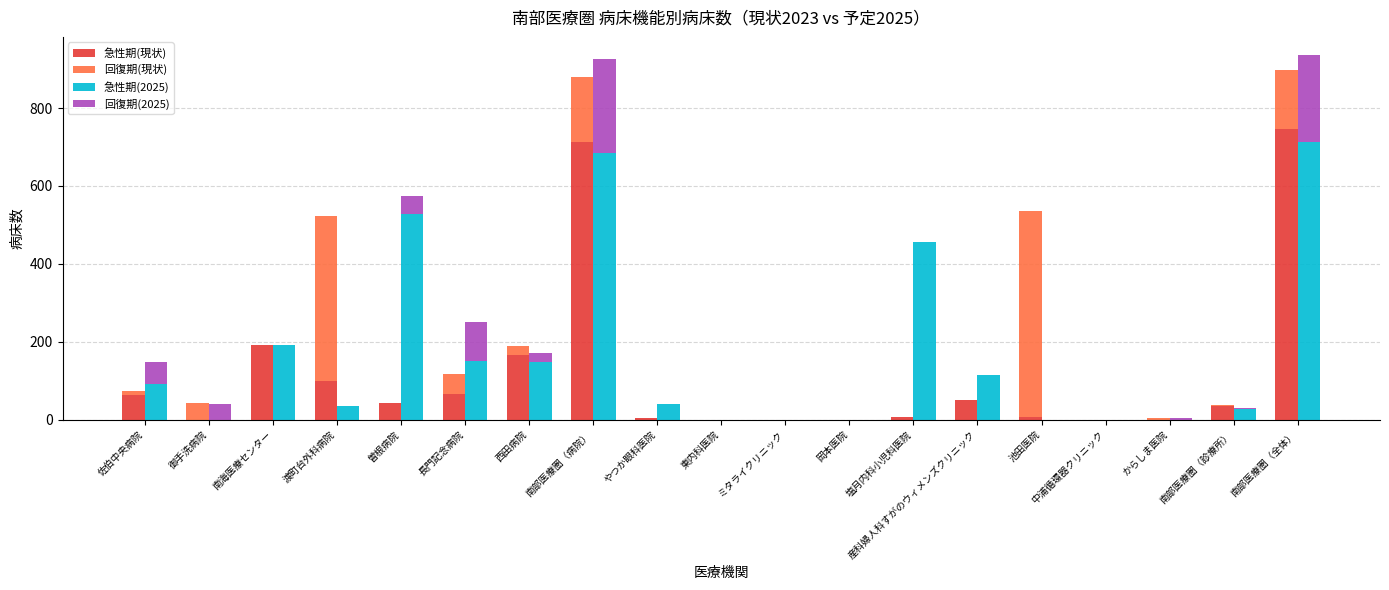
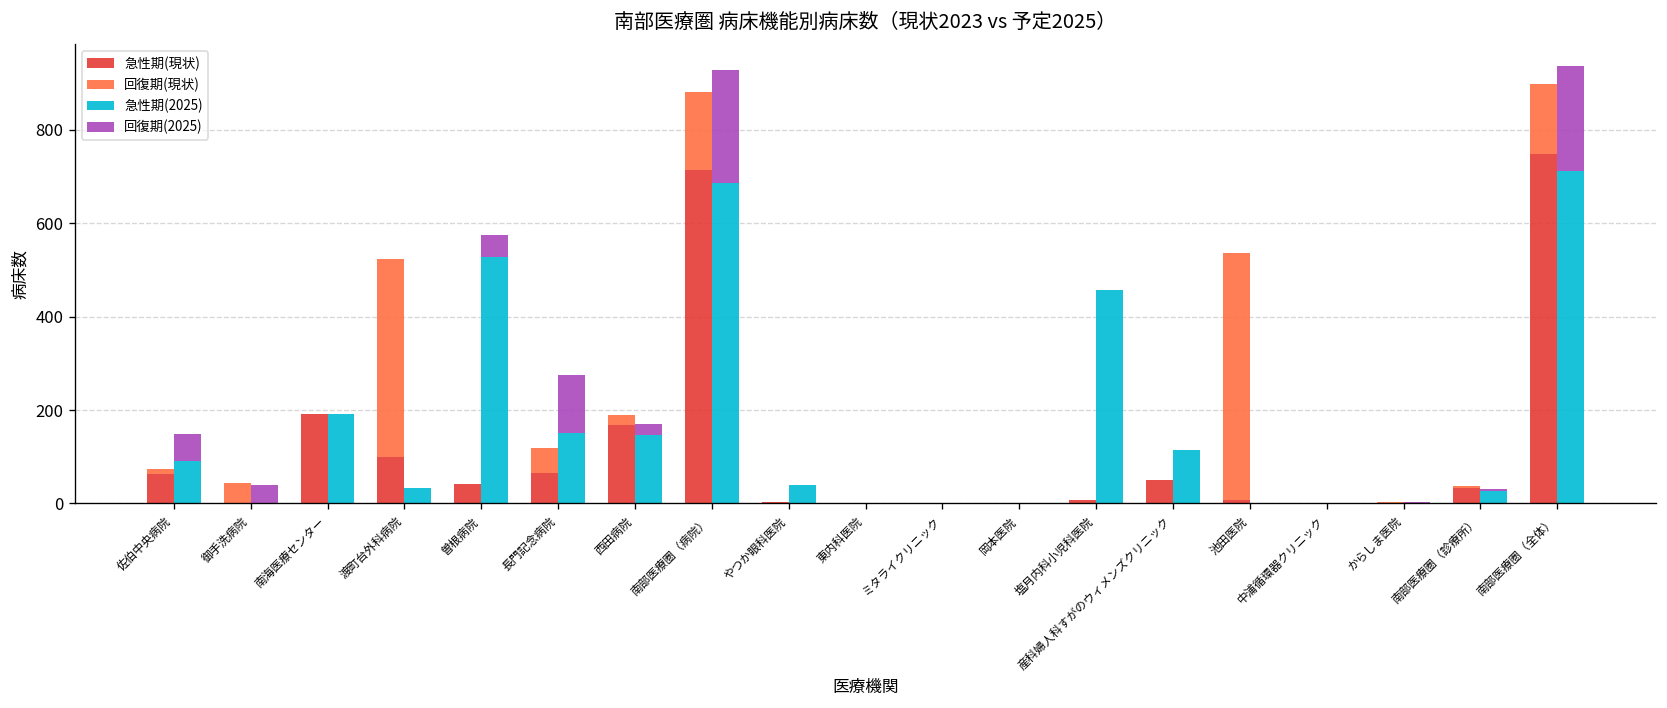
回復期(2025), 長門記念病院: 100 -> 130
